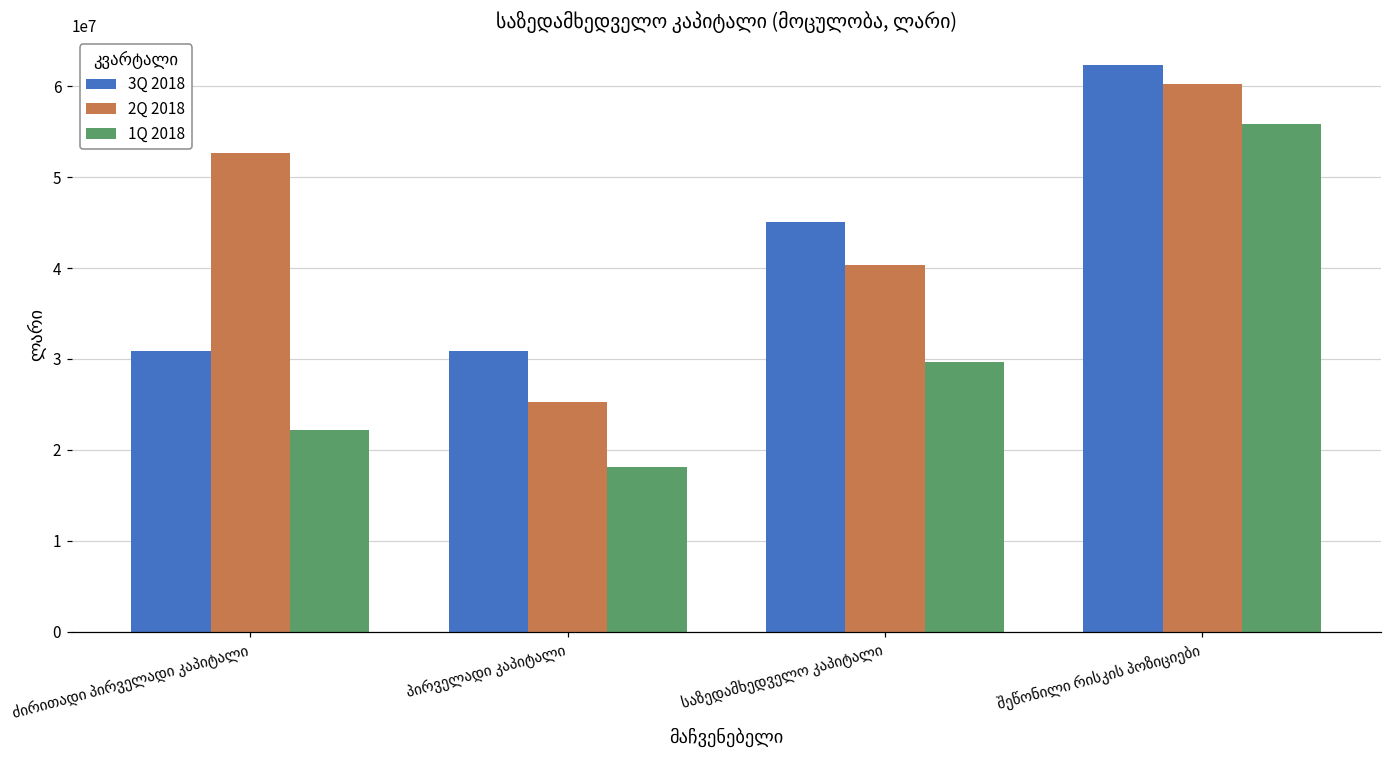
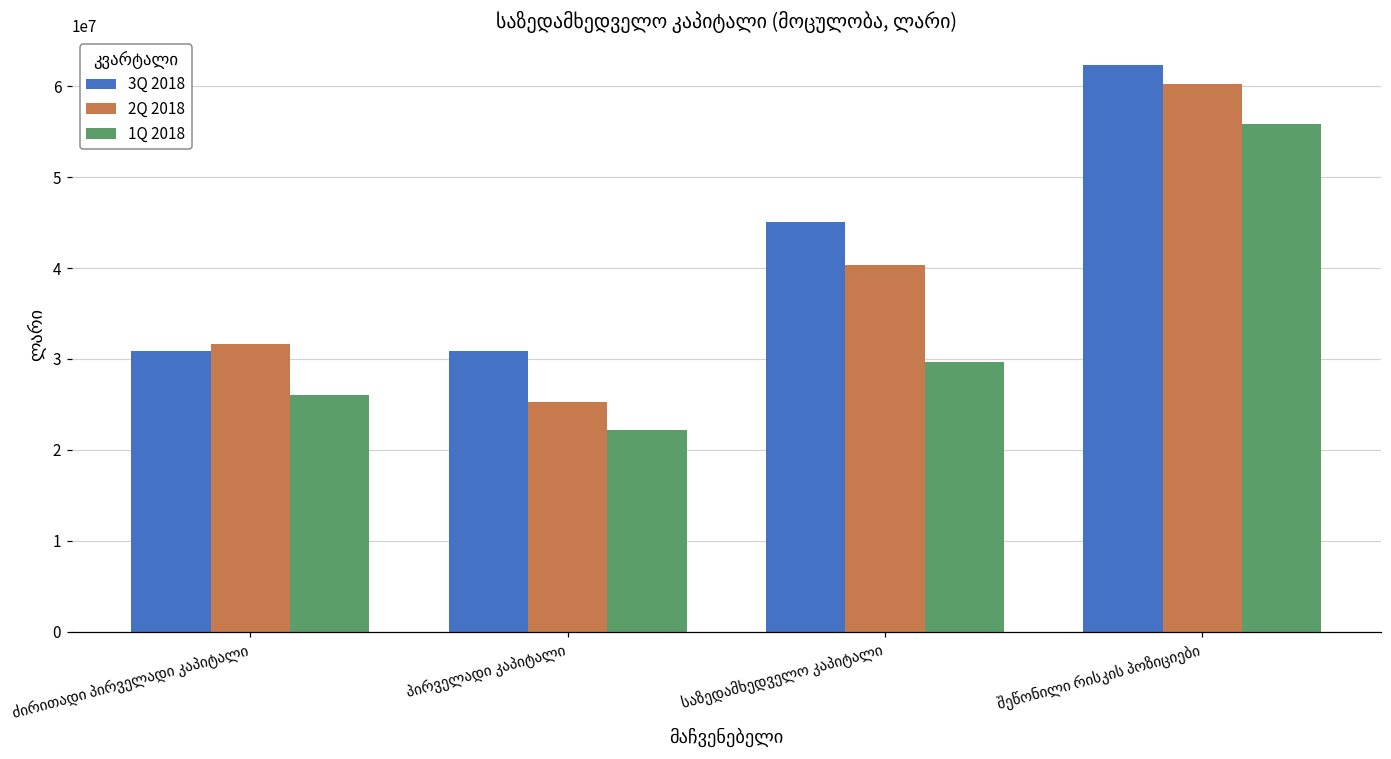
2Q 2018, ძირითადი პირველადი კაპიტალი: 53000000 -> 32000000
1Q 2018, ძირითადი პირველადი კაპიტალი: 22000000 -> 26000000
1Q 2018, პირველადი კაპიტალი: 18000000 -> 22000000
